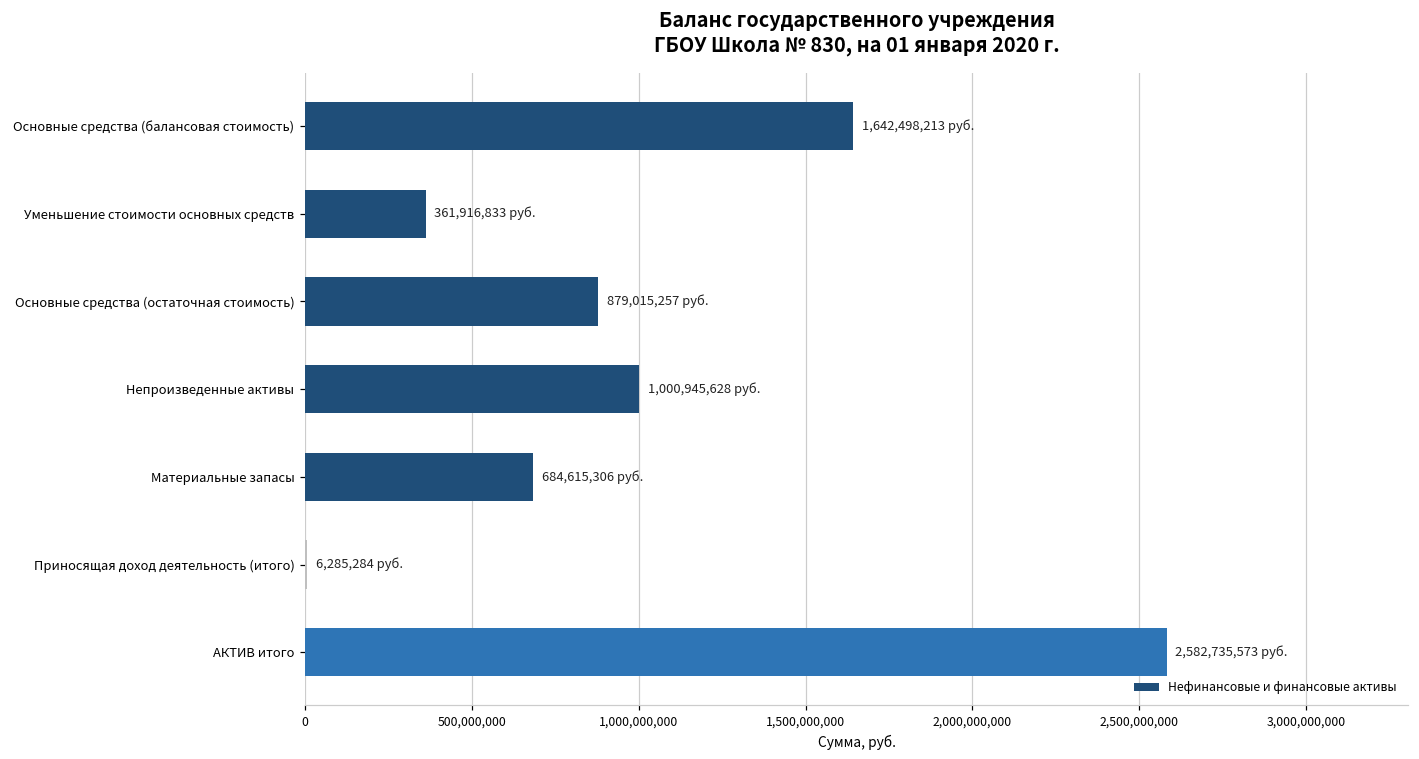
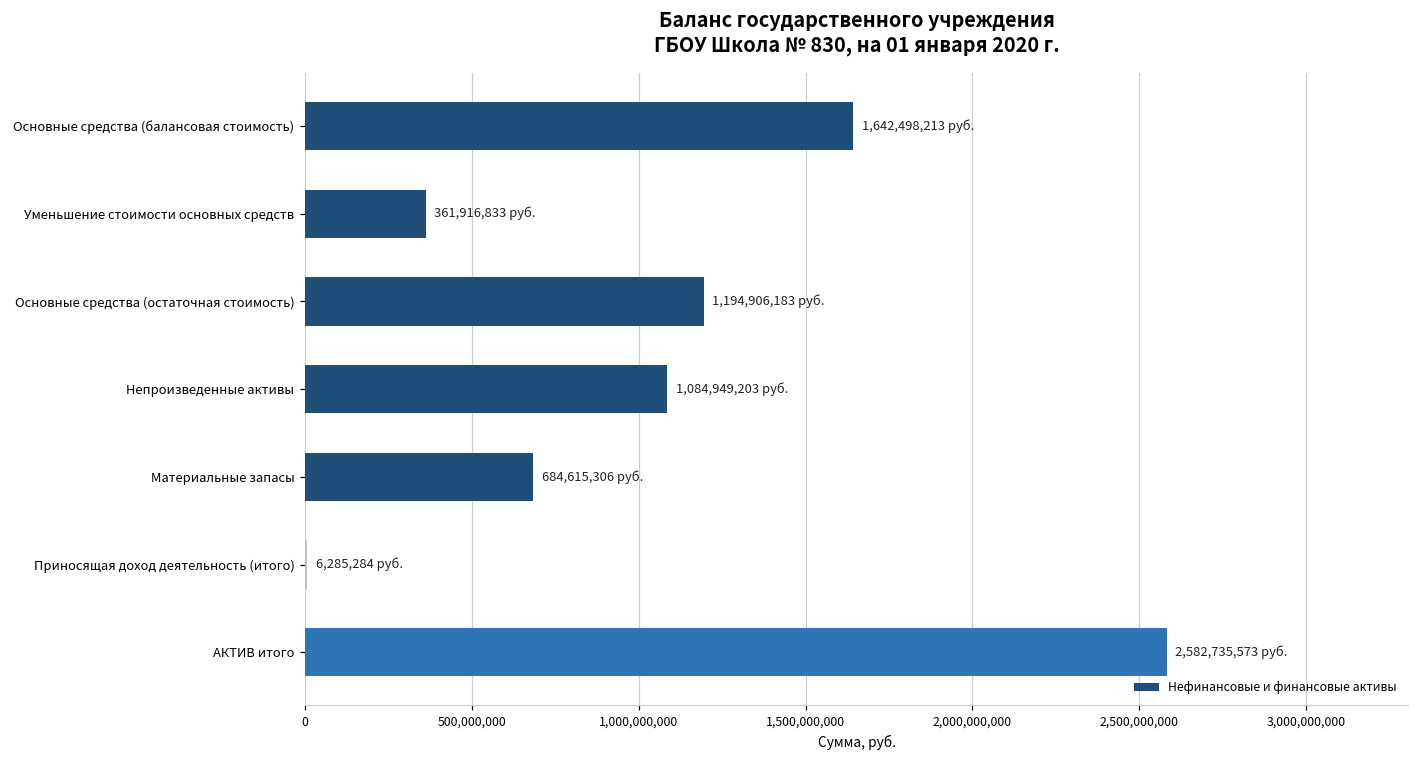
Основные средства (остаточная стоимость): 879,015,257 -> 1,194,906,183
Непроизведенные активы: 1,000,945,628 -> 1,084,949,203
